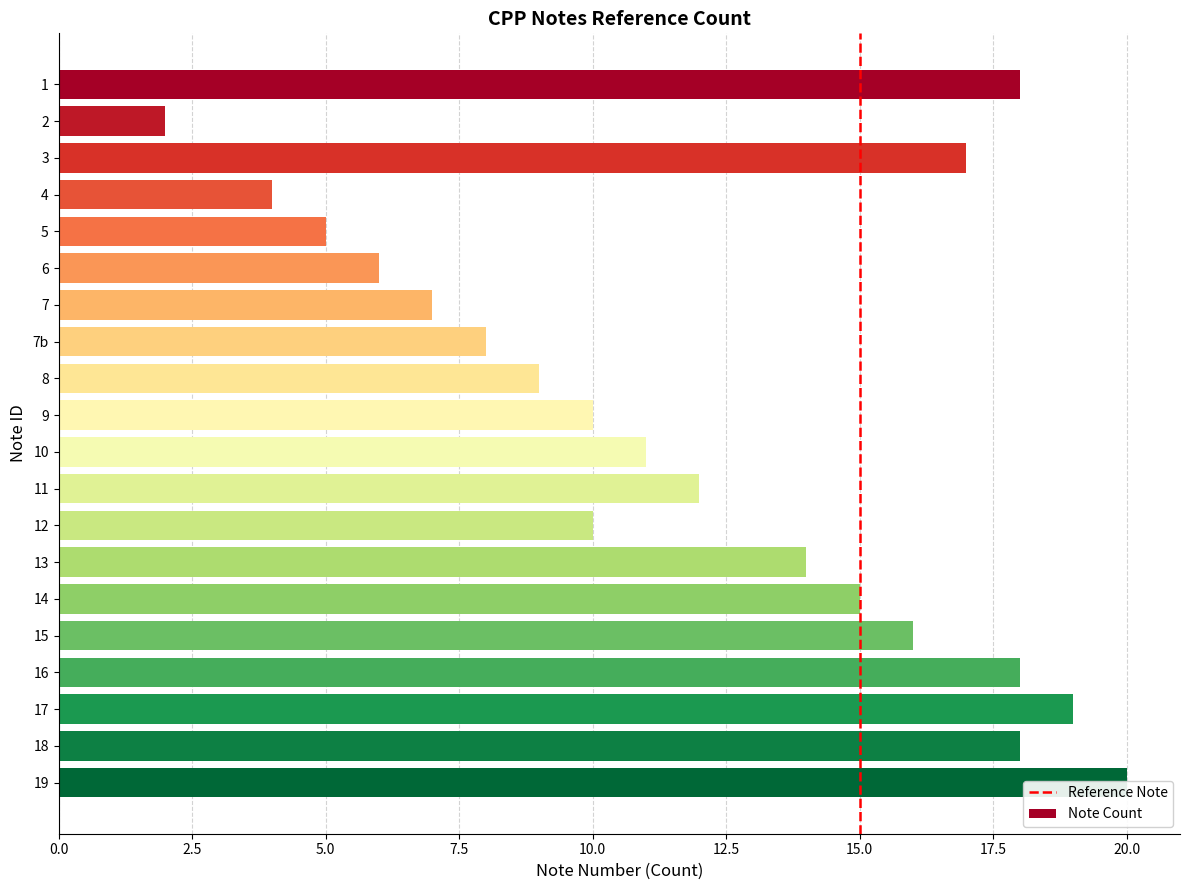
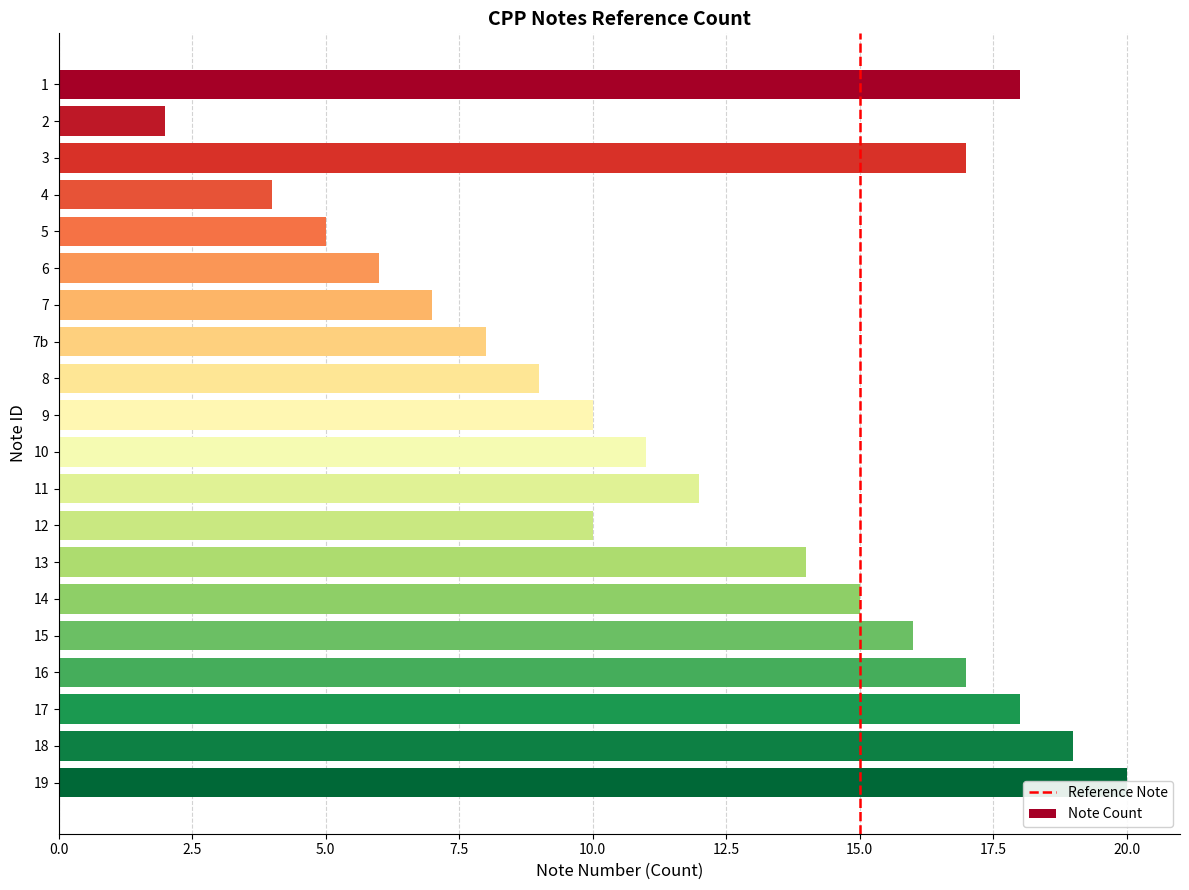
16: 18 -> 17
17: 19 -> 18
18: 18 -> 19
